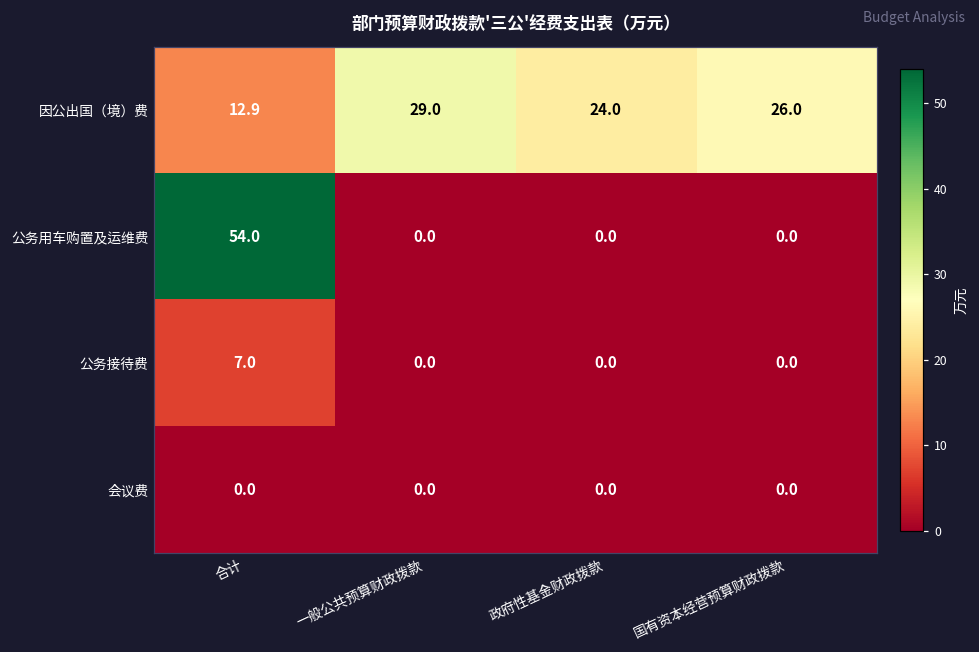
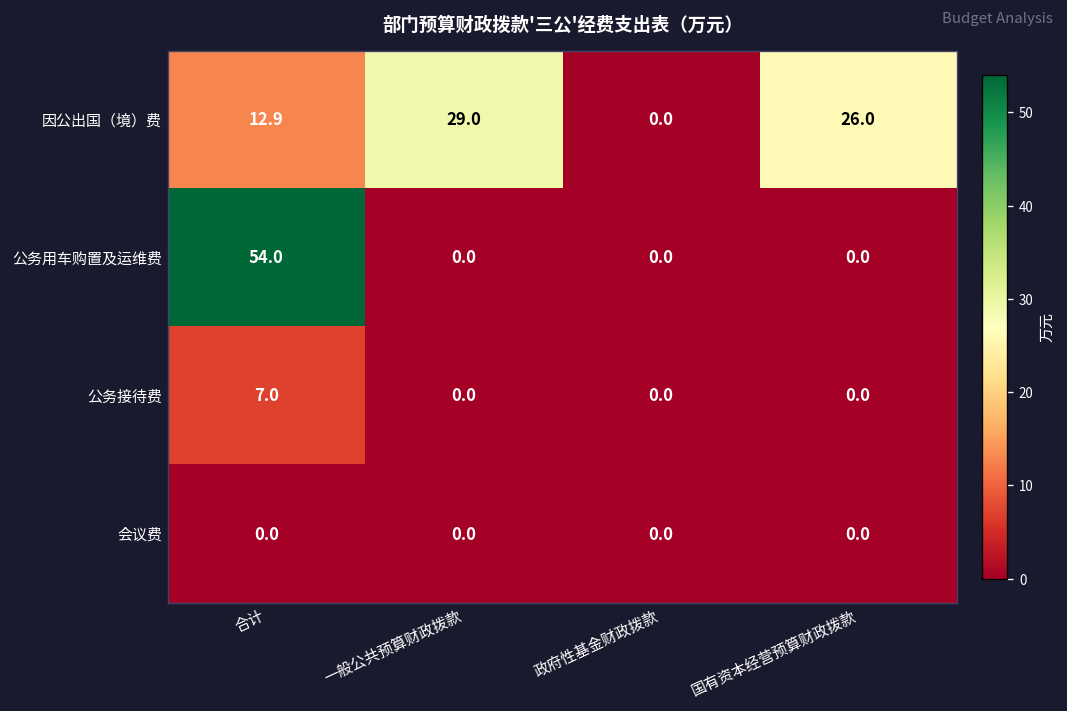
因公出国（境）费, 政府性基金财政拨款: 24.0 -> 0.0
